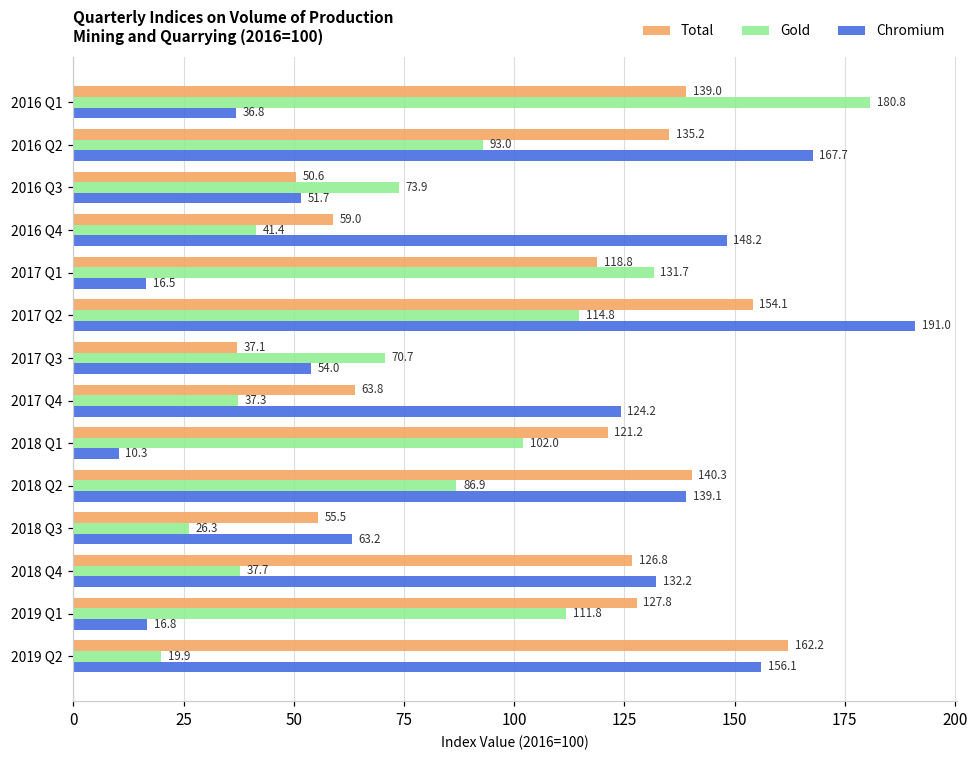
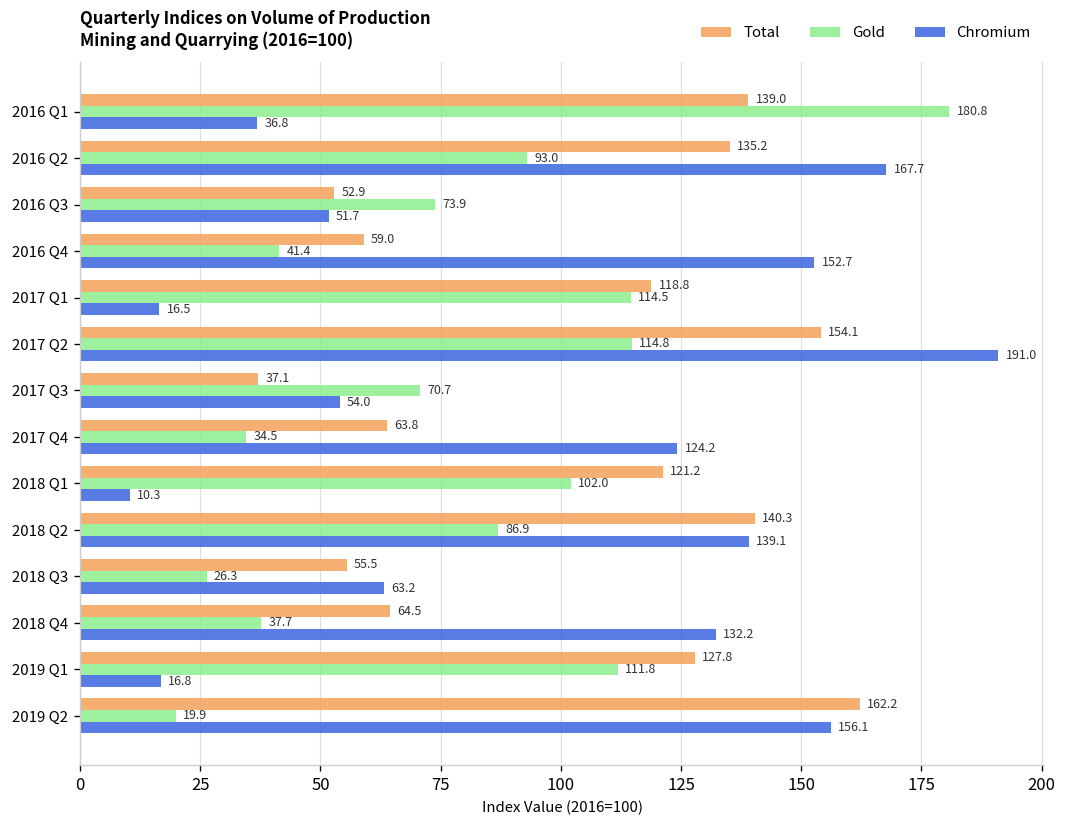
Total, 2016 Q3: 50.6 -> 52.9
Chromium, 2016 Q4: 148.2 -> 152.7
Gold, 2017 Q1: 131.7 -> 114.5
Gold, 2017 Q4: 37.3 -> 34.5
Total, 2018 Q4: 126.8 -> 64.5
